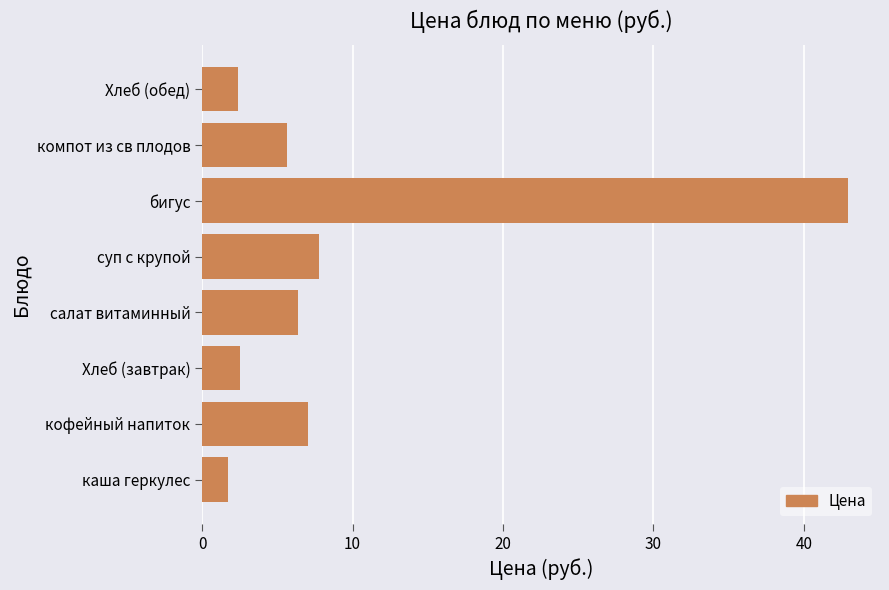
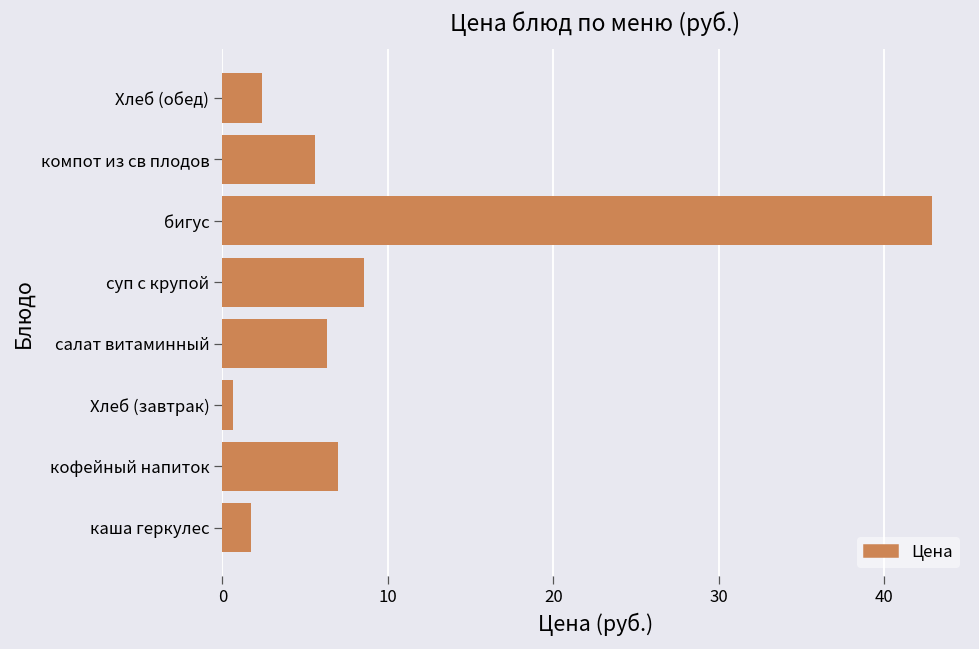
суп с крупой: 7.8 -> 8.6
Хлеб (завтрак): 2.5 -> 0.6
